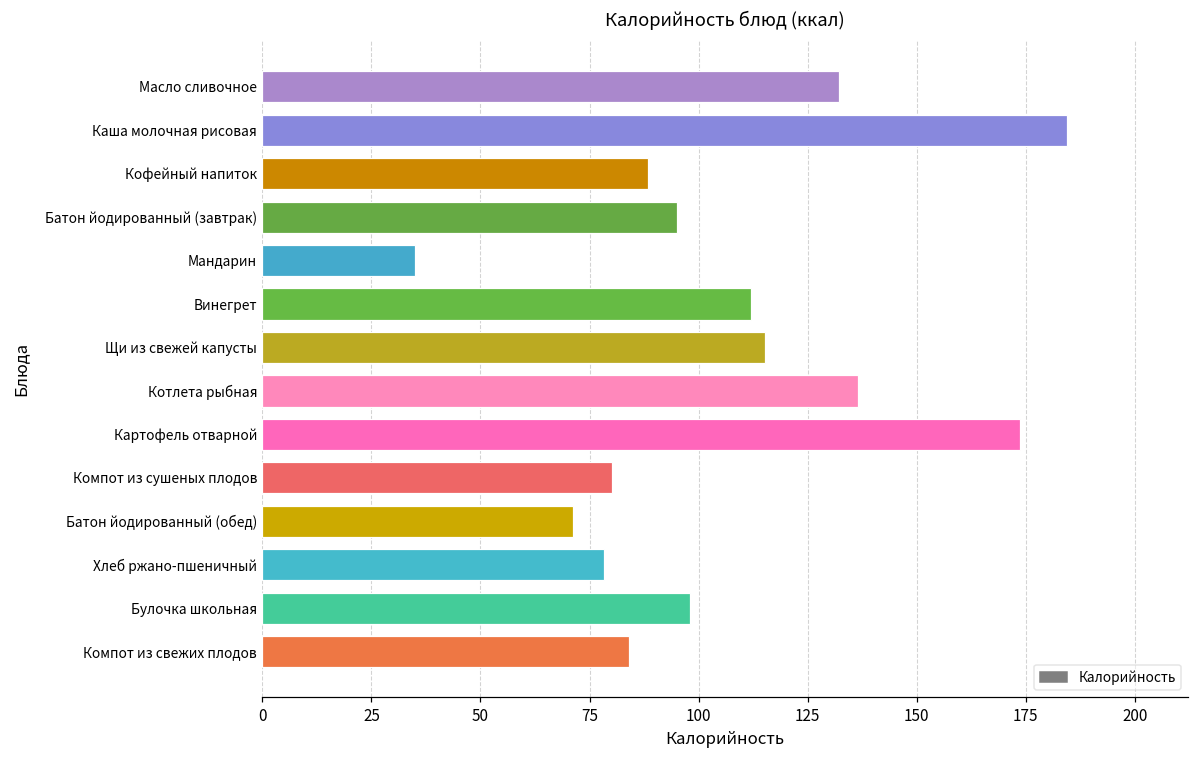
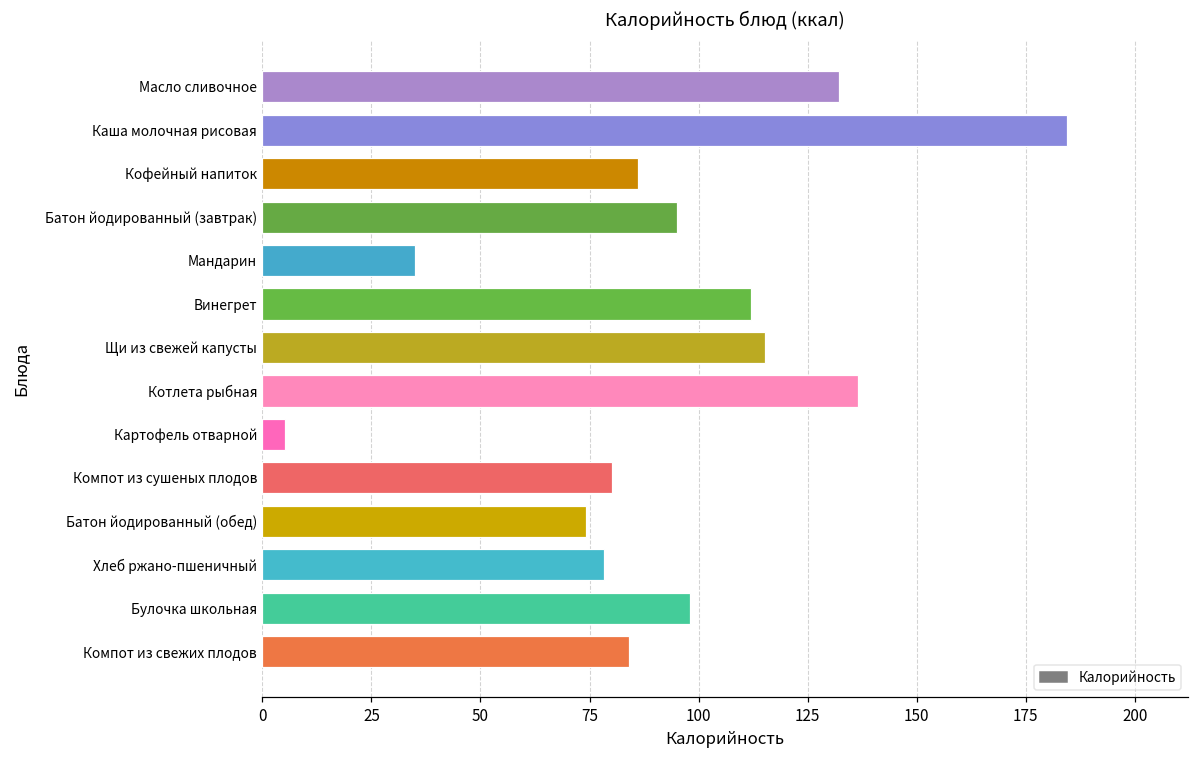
Кофейный напиток: 88 -> 86
Картофель отварной: 174 -> 5
Батон йодированный (обед): 71 -> 74
